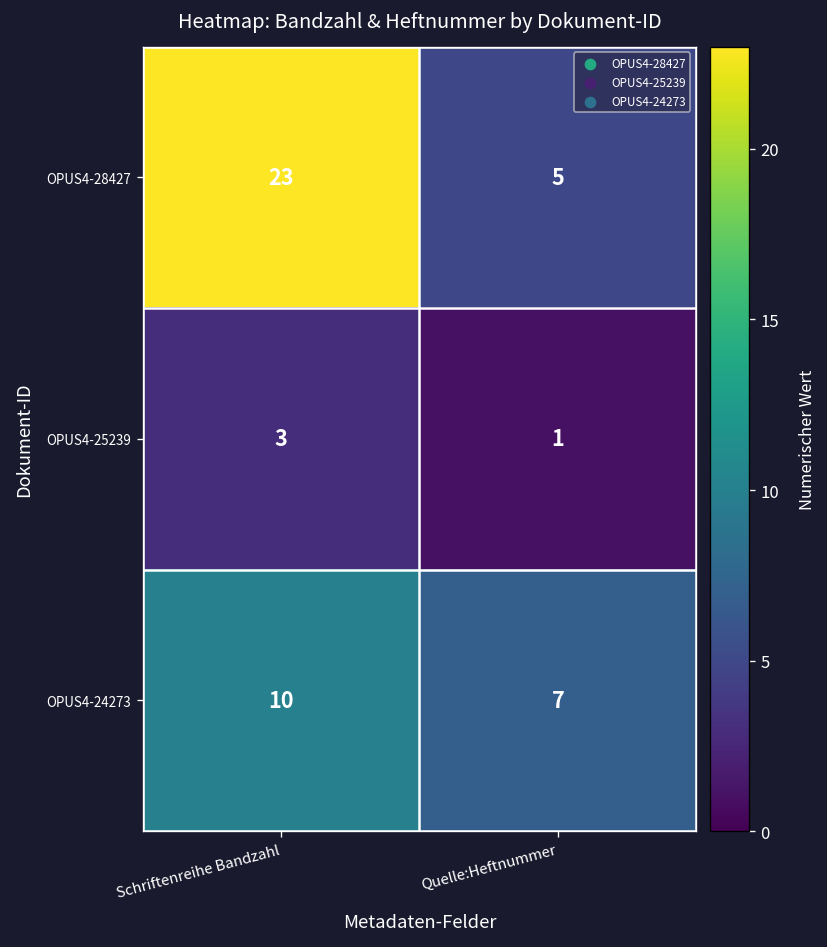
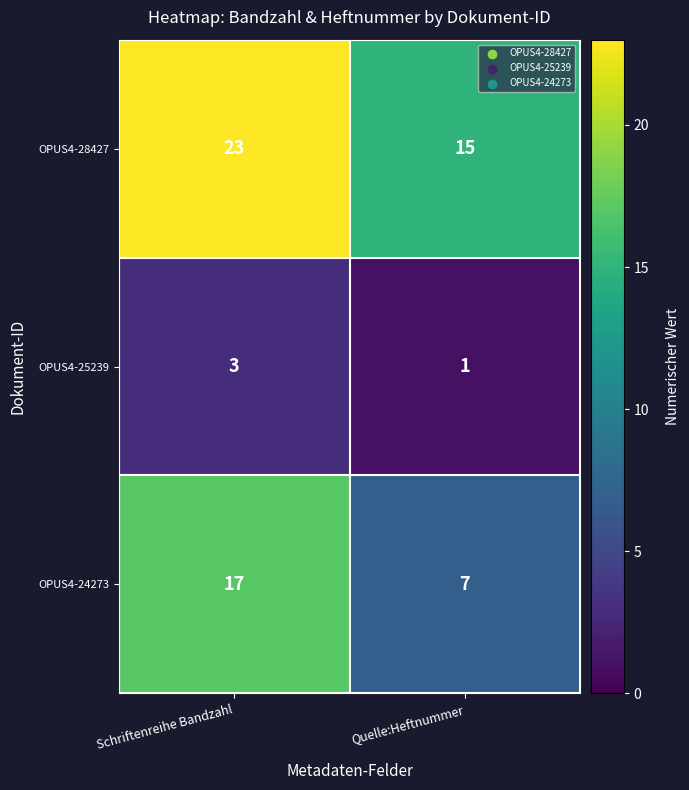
OPUS4-28427, Quelle:Heftnummer: 5 -> 15
OPUS4-24273, Schriftenreihe Bandzahl: 10 -> 17
